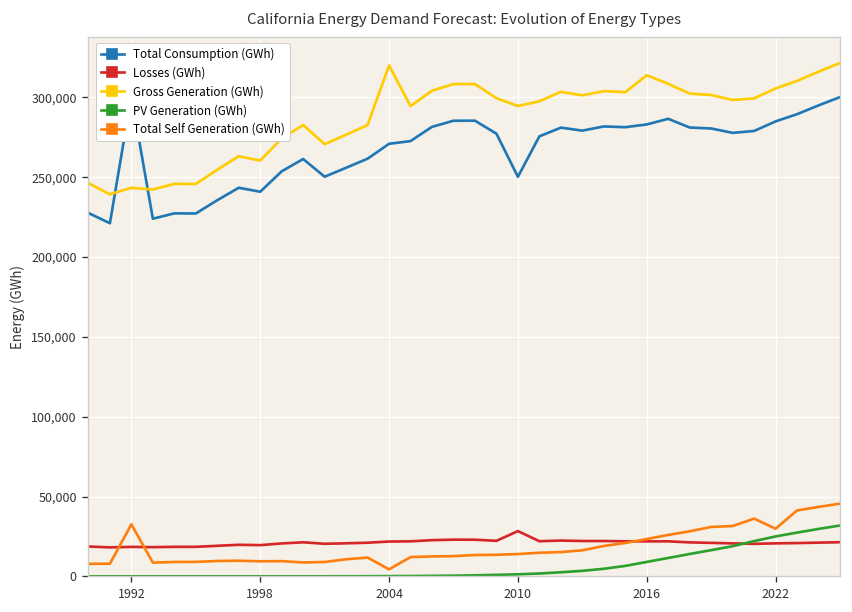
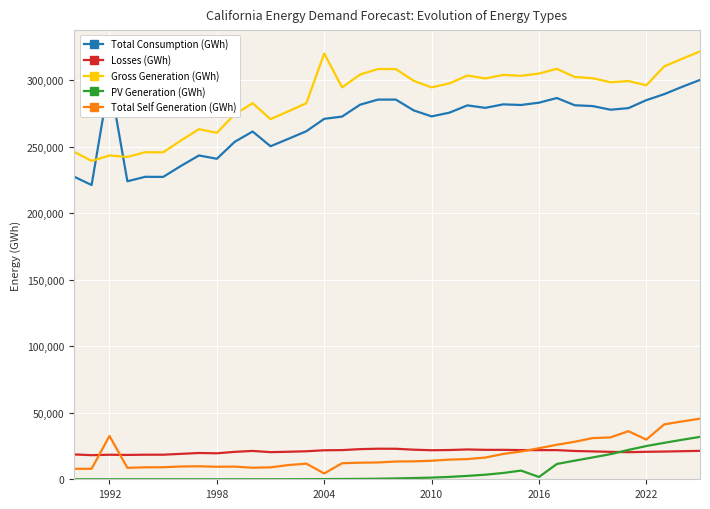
Total Consumption (GWh), 2010: 250,000 -> 273,000
Losses (GWh), 2010: 28,000 -> 22,000
Gross Generation (GWh), 2016: 314,000 -> 305,000
PV Generation (GWh), 2016: 9,000 -> 2,000
Gross Generation (GWh), 2022: 306,000 -> 296,000
